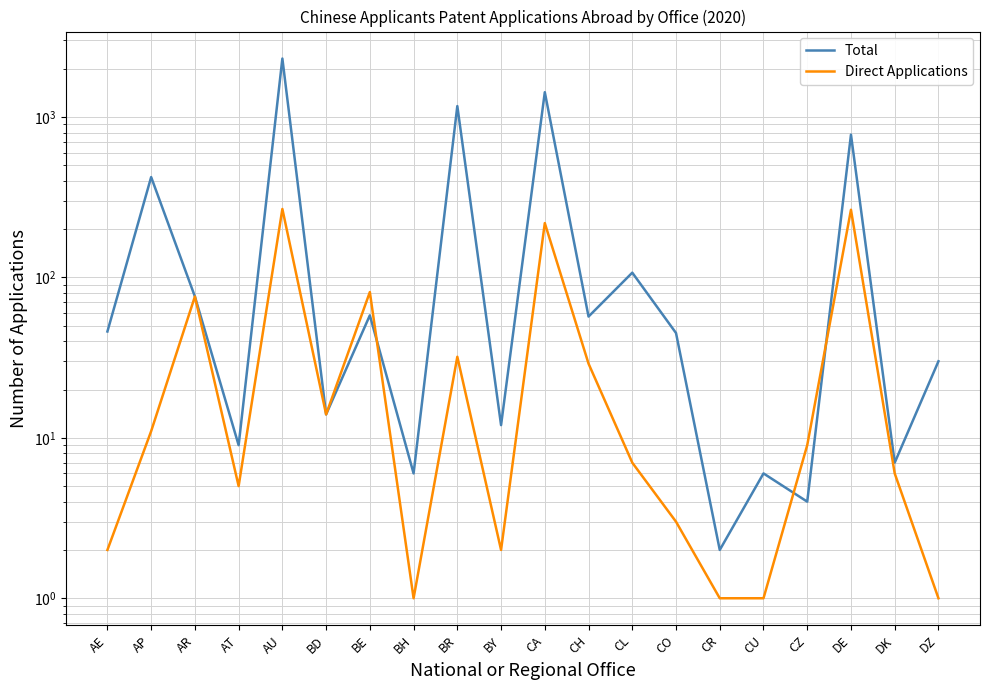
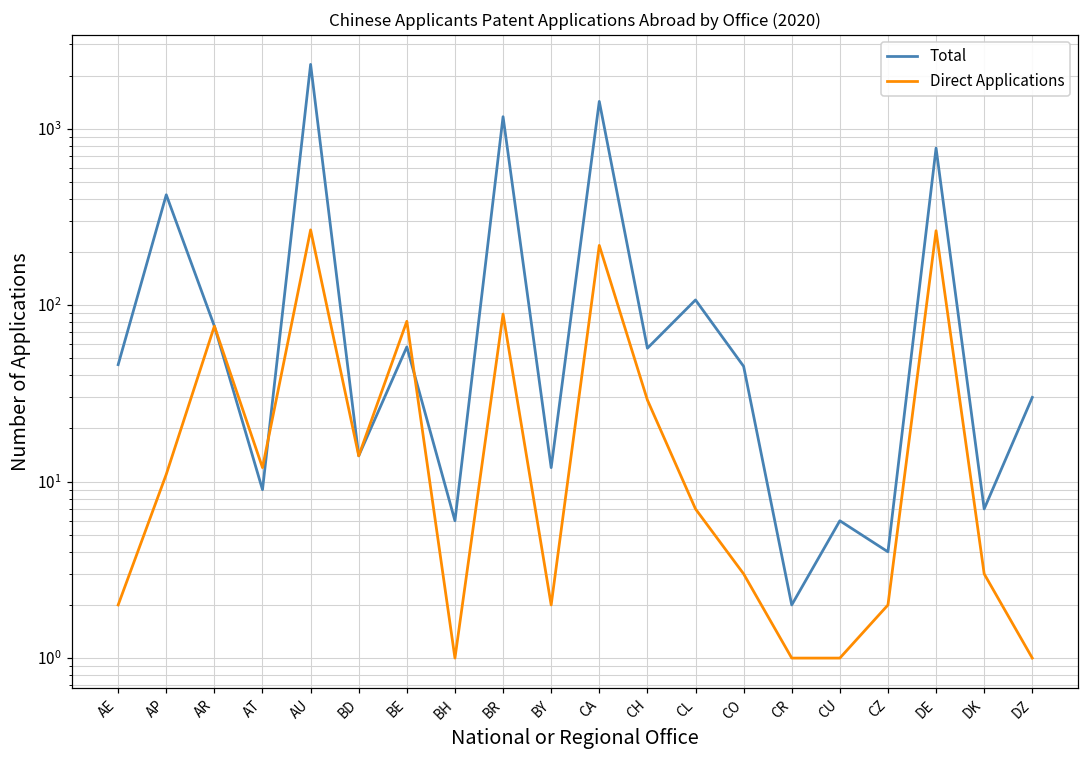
Direct Applications, AT: 5.0 -> 12
Direct Applications, BR: 32 -> 90
Direct Applications, CZ: 9 -> 2.0
Direct Applications, DK: 6.0 -> 3.0
